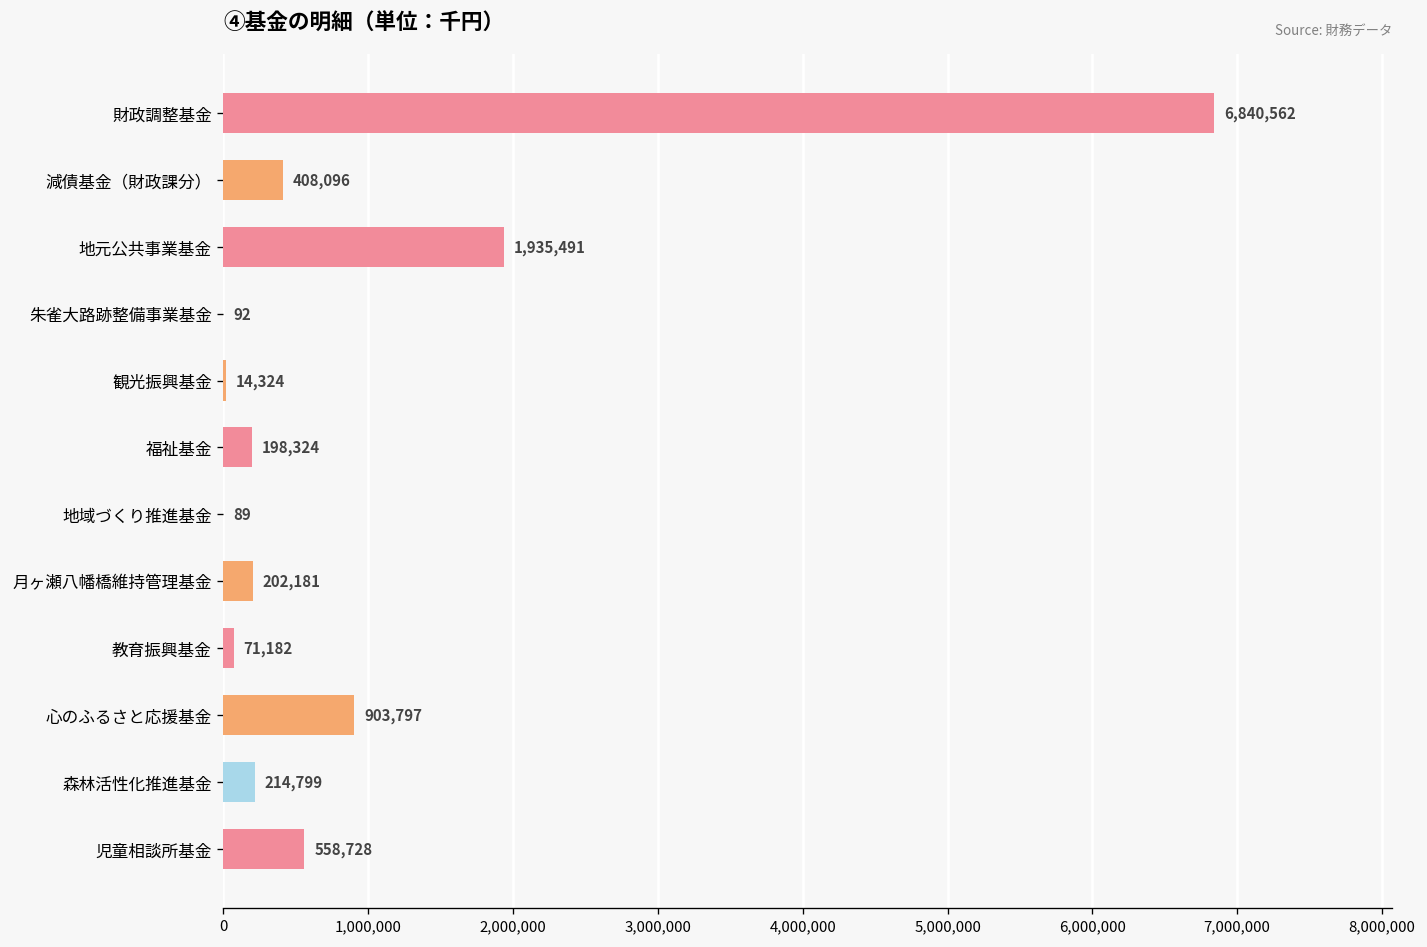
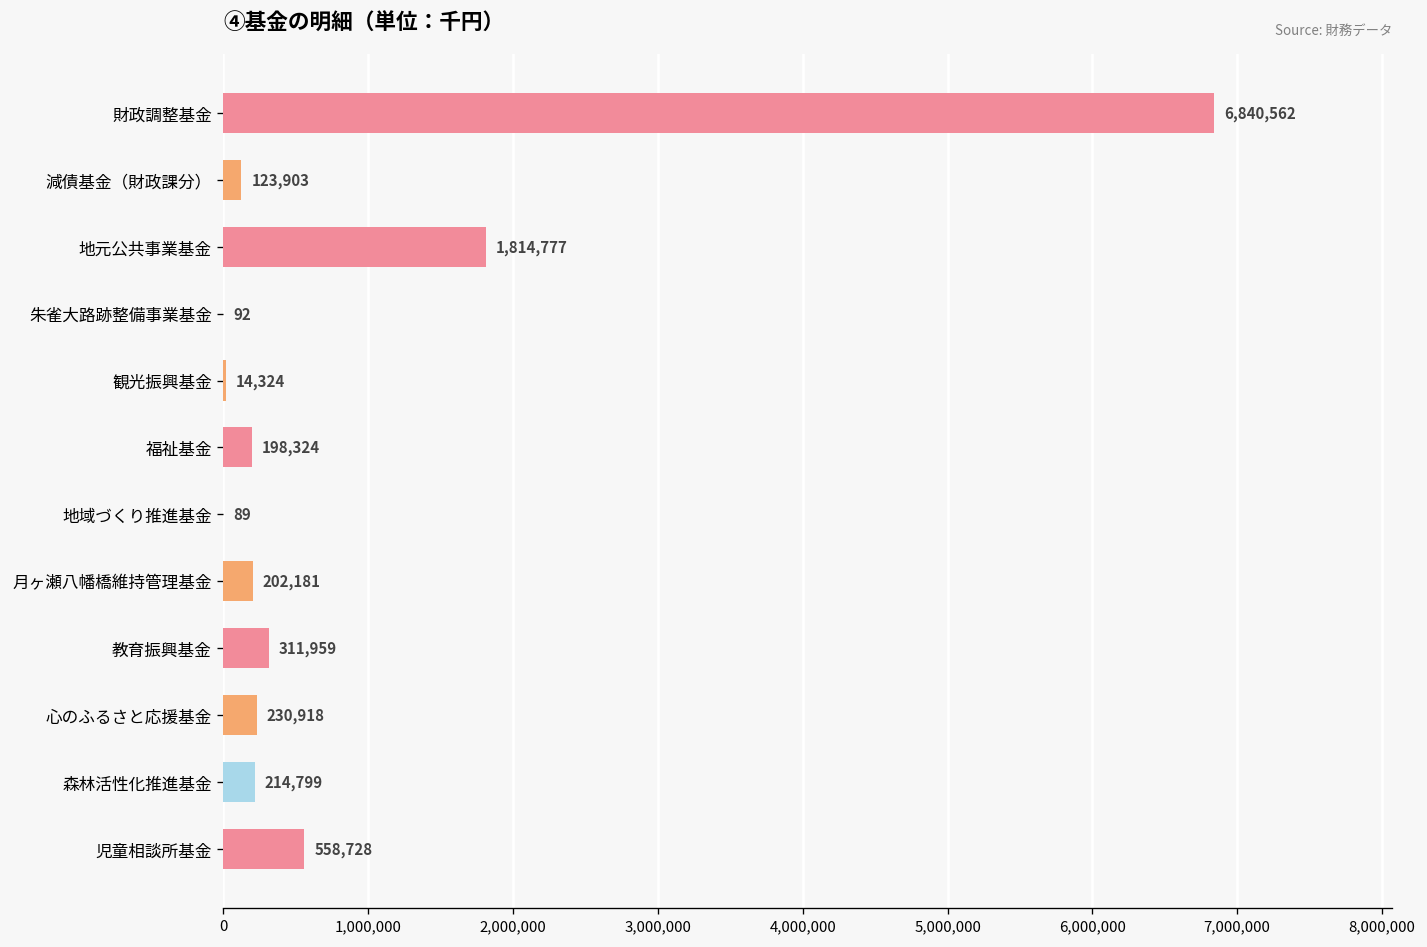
減債基金（財政課分）: 408,096 -> 123,903
地元公共事業基金: 1,935,491 -> 1,814,777
教育振興基金: 71,182 -> 311,959
心のふるさと応援基金: 903,797 -> 230,918
